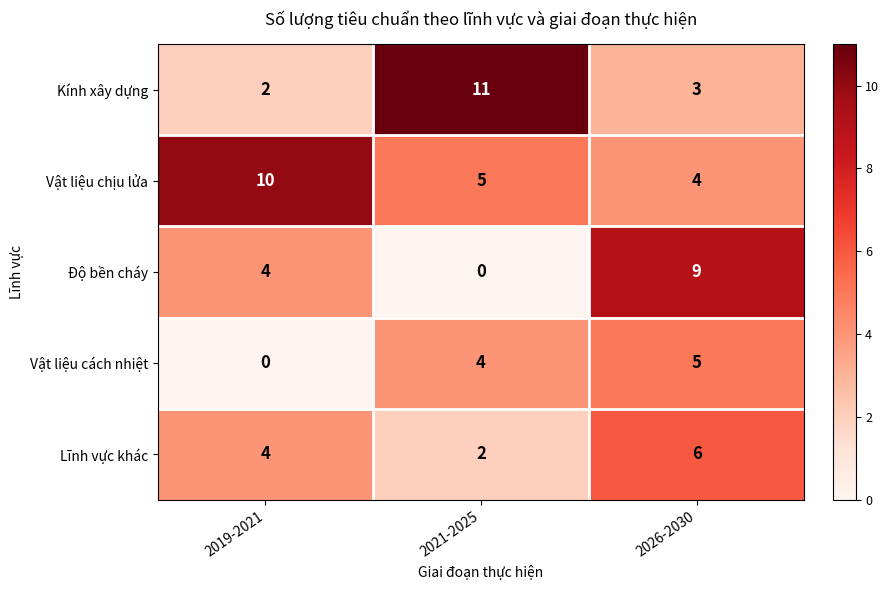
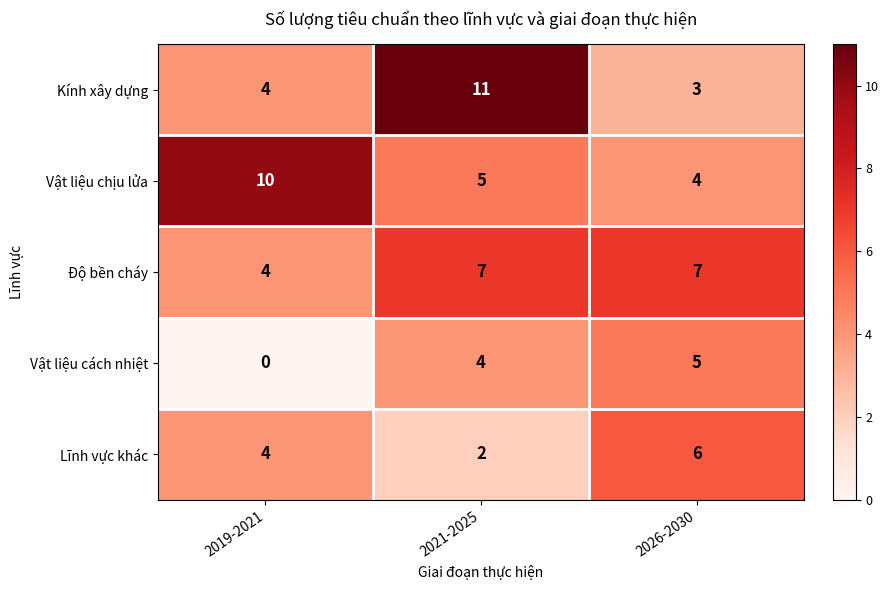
Kính xây dựng, 2019-2021: 2 -> 4
Độ bền cháy, 2021-2025: 0 -> 7
Độ bền cháy, 2026-2030: 9 -> 7
